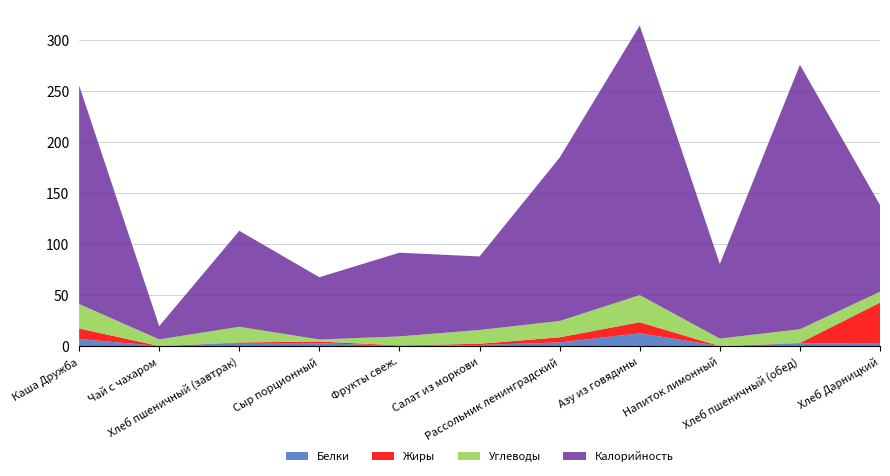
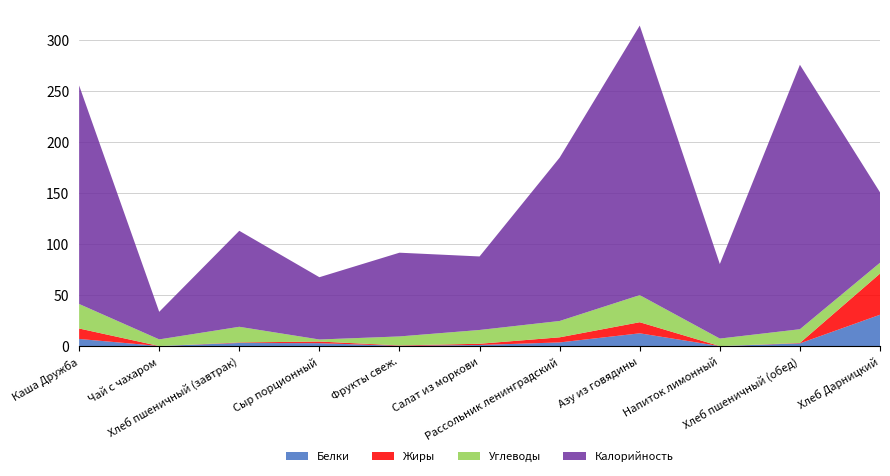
Калорийность, Чай с чахаром: 13 -> 27
Белки, Хлеб Дарницкий: 2 -> 31
Калорийность, Хлеб Дарницкий: 85 -> 69
